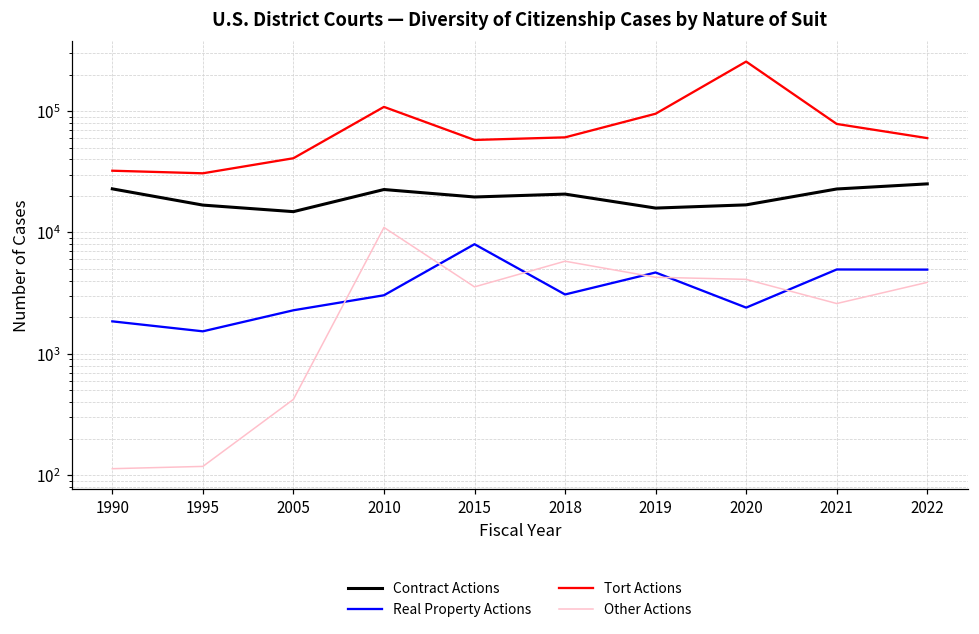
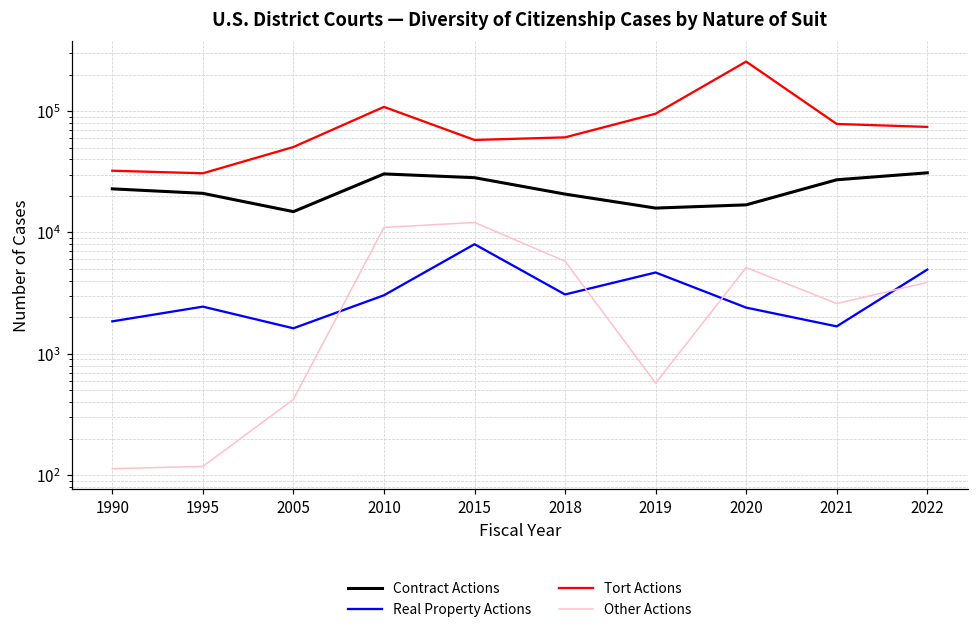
Contract Actions, 1995: 17000 -> 21000
Real Property Actions, 1995: 1500 -> 2400
Real Property Actions, 2005: 2300 -> 1600
Tort Actions, 2005: 41000 -> 50000
Contract Actions, 2010: 23000 -> 30000
Contract Actions, 2015: 20000 -> 28000
Other Actions, 2015: 3600 -> 12000
Other Actions, 2019: 4300 -> 600
Other Actions, 2020: 4100 -> 5000
Contract Actions, 2021: 23000 -> 27000
Real Property Actions, 2021: 5000 -> 1700
Contract Actions, 2022: 25000 -> 31000
Tort Actions, 2022: 60000 -> 70000
